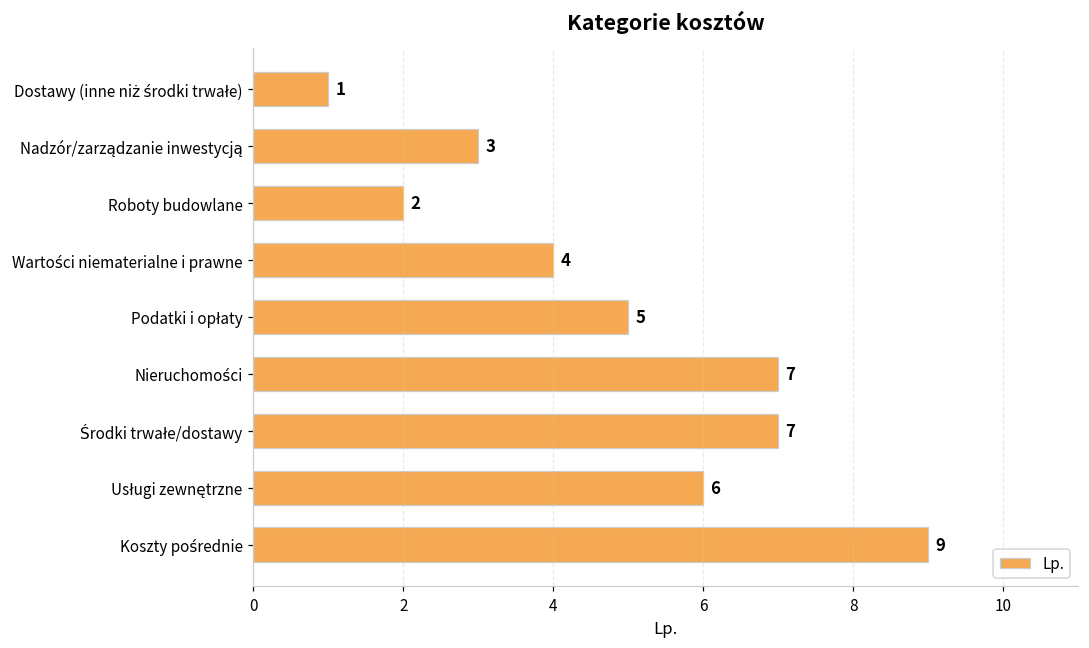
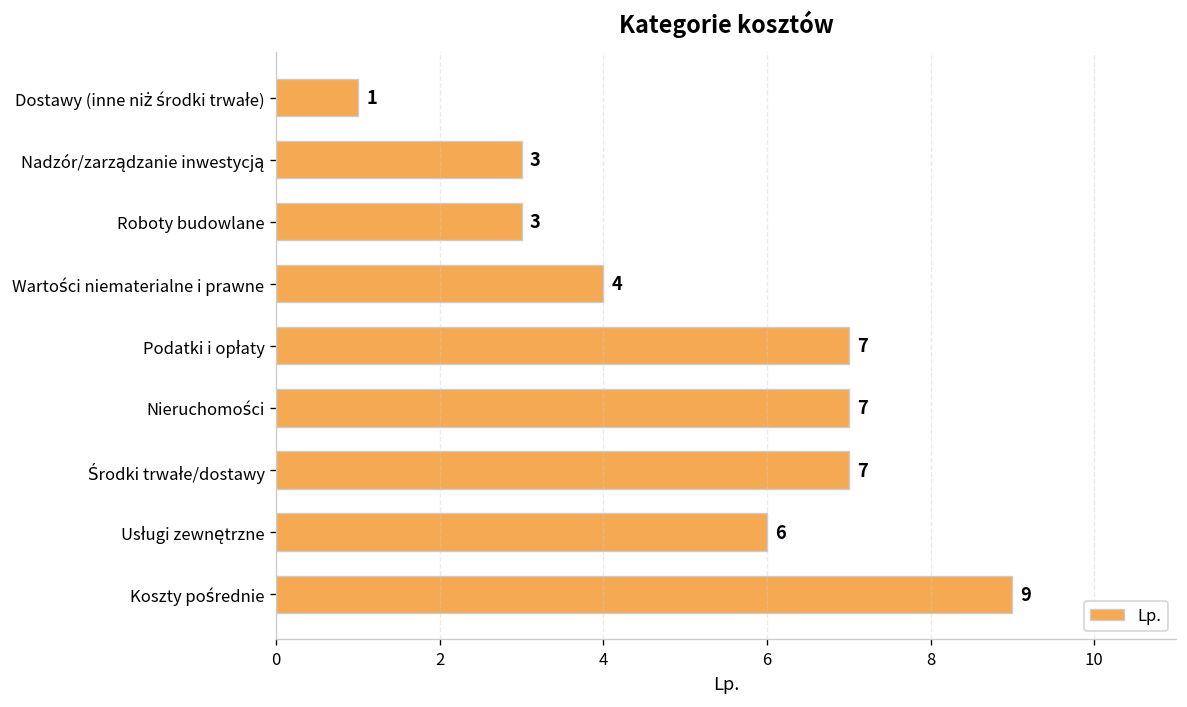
Roboty budowlane: 2 -> 3
Podatki i opłaty: 5 -> 7
